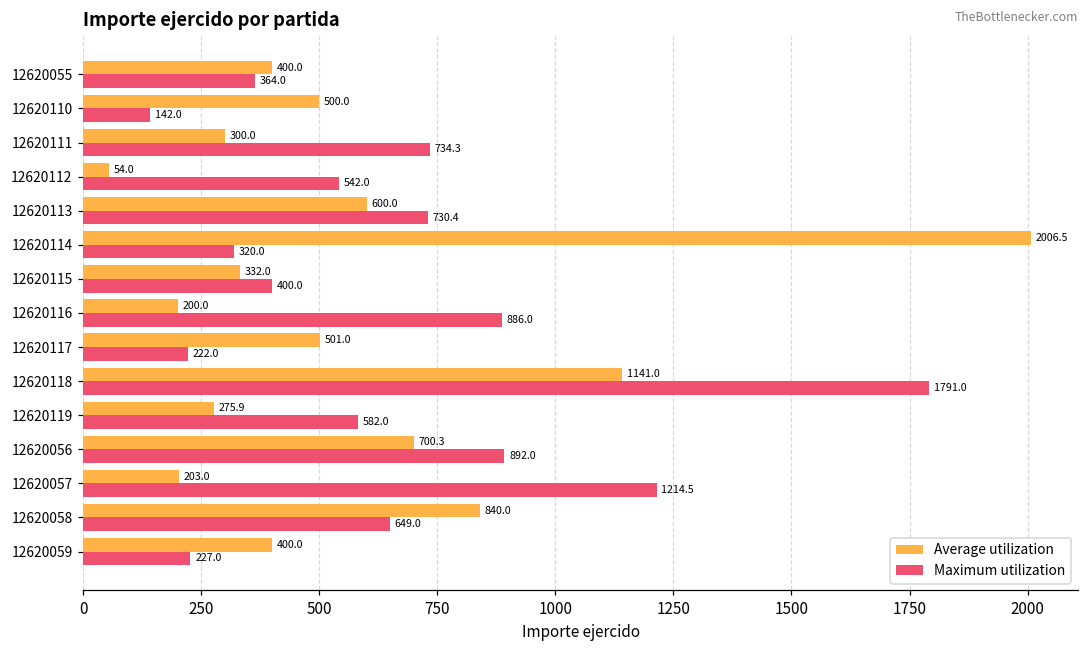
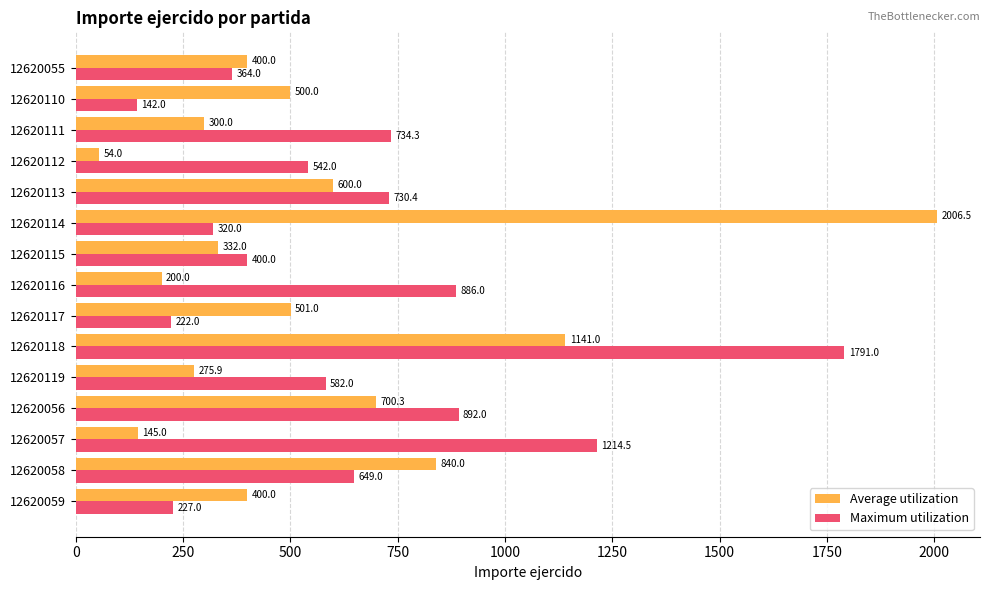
Average utilization, 12620057: 203.0 -> 145.0
